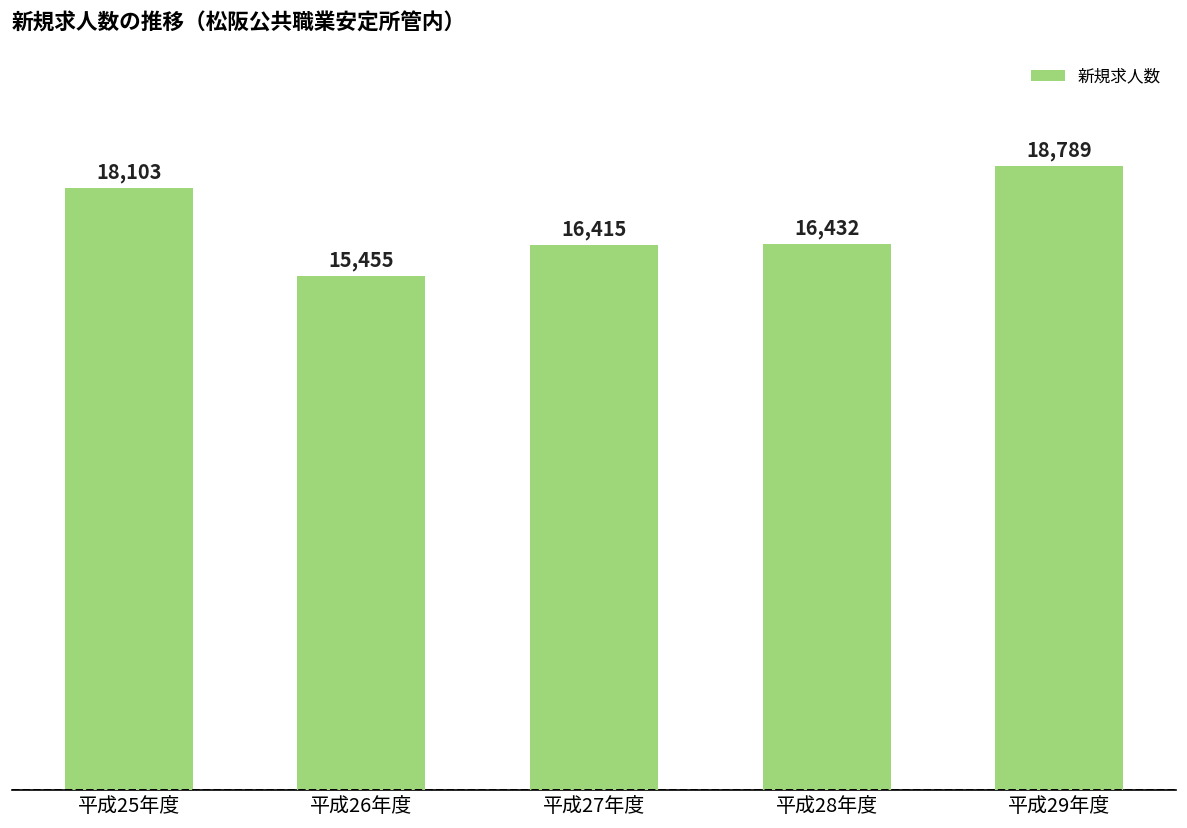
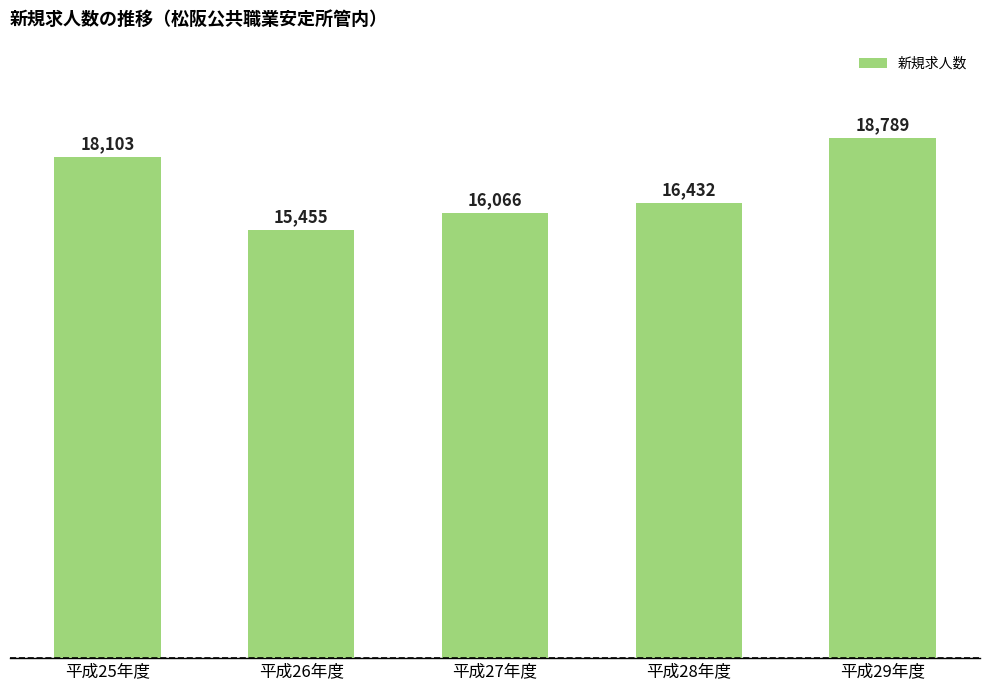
平成27年度: 16,415 -> 16,066
